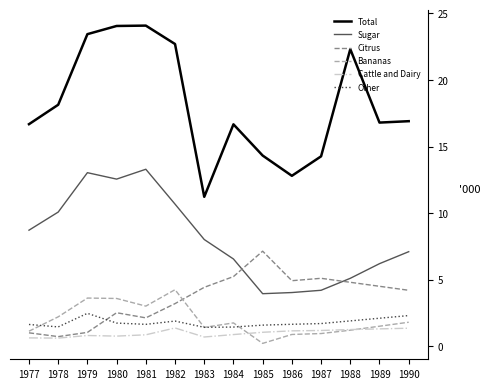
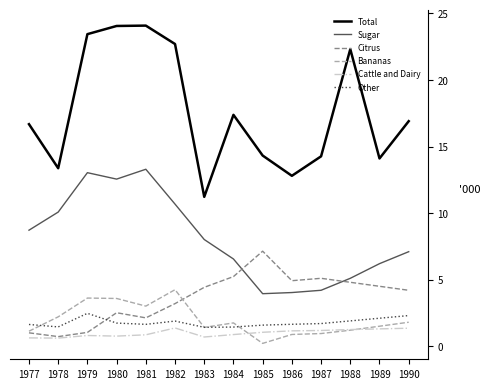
Total, 1978: 18.1 -> 13.4
Total, 1984: 16.7 -> 17.4
Total, 1989: 16.8 -> 14.1
